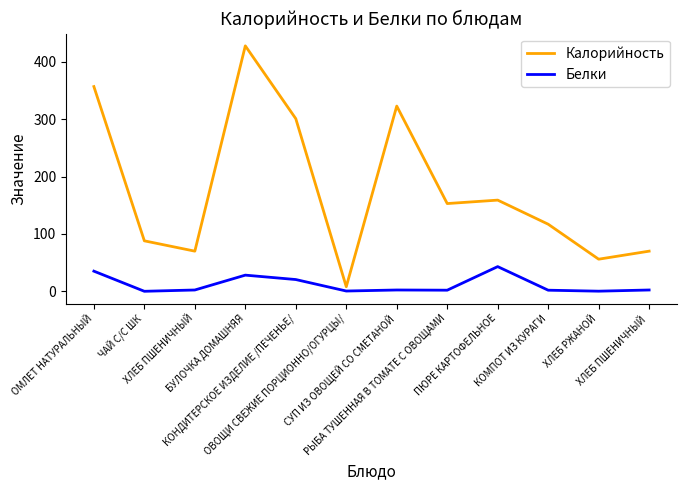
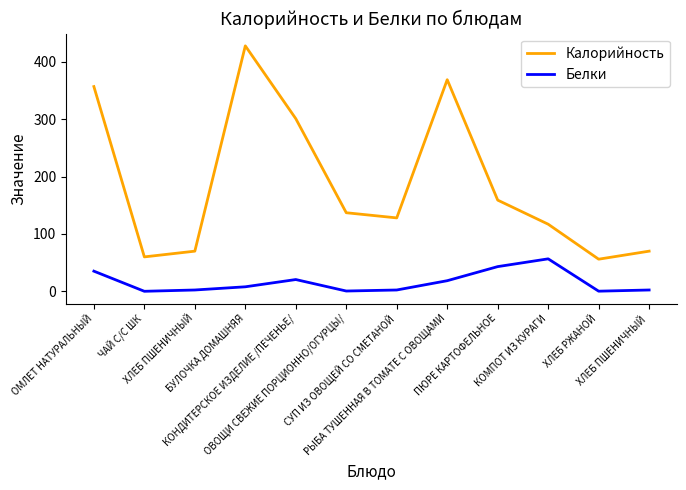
Калорийность, ЧАЙ С/С ШК: 90 -> 60
Белки, БУЛОЧКА ДОМАШНЯЯ: 30 -> 10
Калорийность, ОВОЩИ СВЕЖИЕ ПОРЦИОННО/ОГУРЦЫ/: 10 -> 140
Калорийность, СУП ИЗ ОВОЩЕЙ СО СМЕТАНОЙ: 320 -> 130
Калорийность, РЫБА ТУШЕННАЯ В ТОМАТЕ С ОВОЩАМИ: 150 -> 370
Белки, РЫБА ТУШЕННАЯ В ТОМАТЕ С ОВОЩАМИ: 0 -> 20
Белки, КОМПОТ ИЗ КУРАГИ: 0 -> 60
